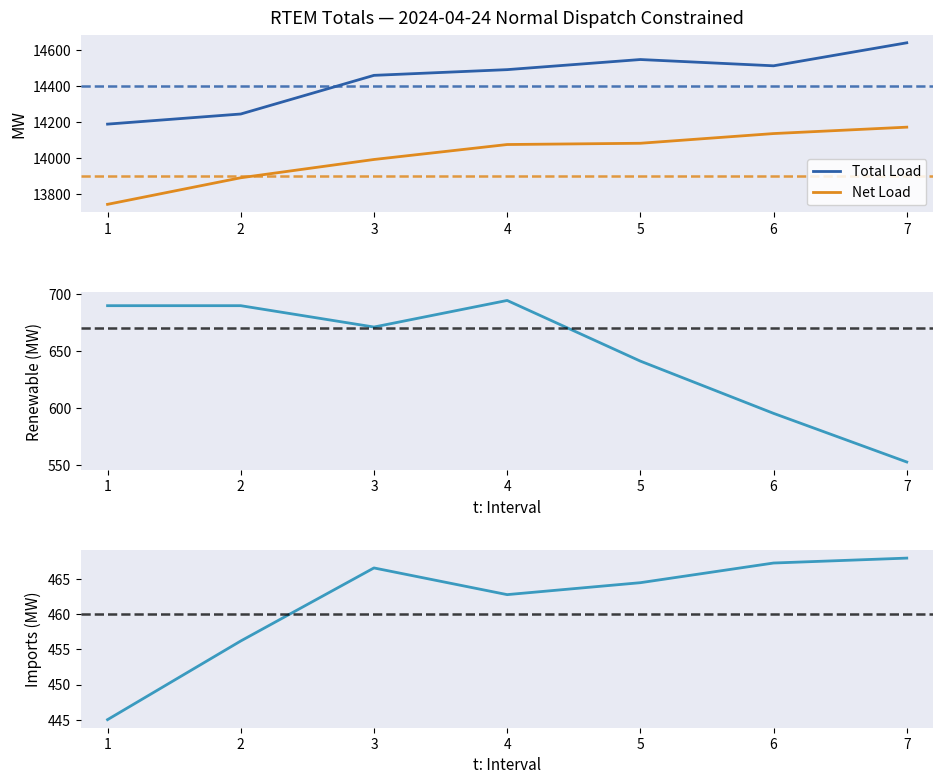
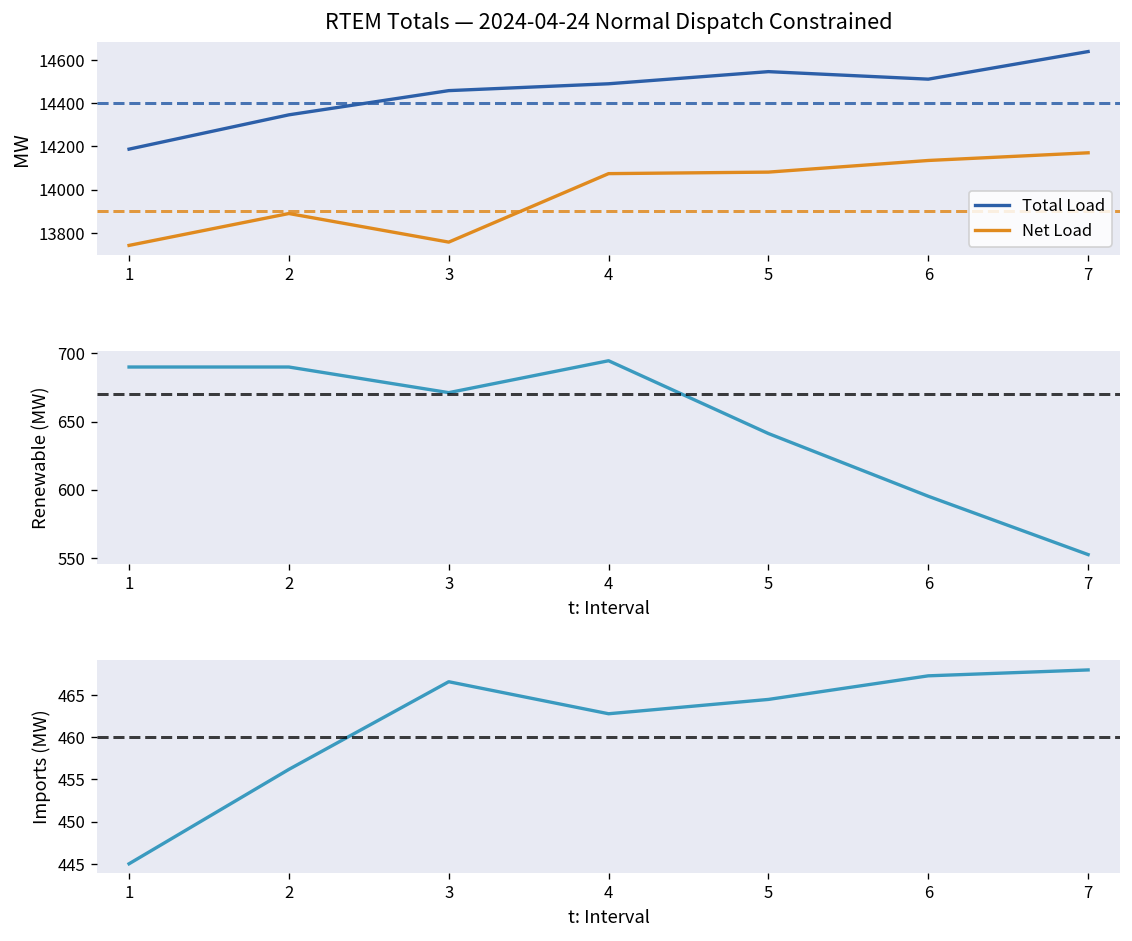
RTEM Totals — 2024-04-24 Normal Dispatch Constrained, Total Load, 2: 14240 -> 14350
RTEM Totals — 2024-04-24 Normal Dispatch Constrained, Net Load, 3: 13990 -> 13760
